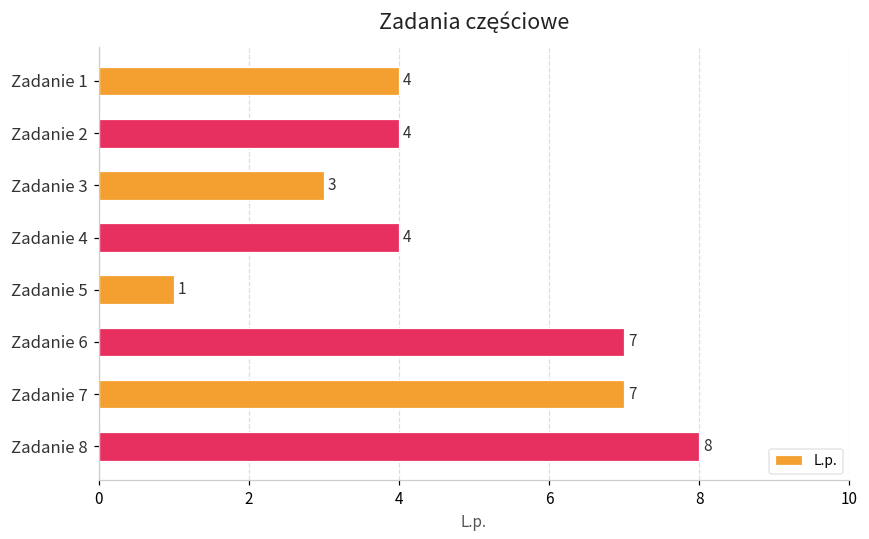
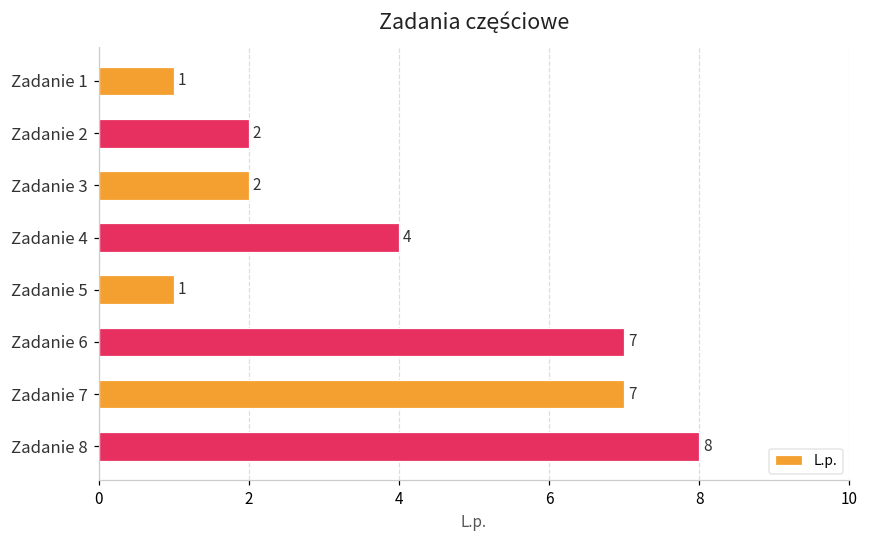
Zadanie 1: 4 -> 1
Zadanie 2: 4 -> 2
Zadanie 3: 3 -> 2
